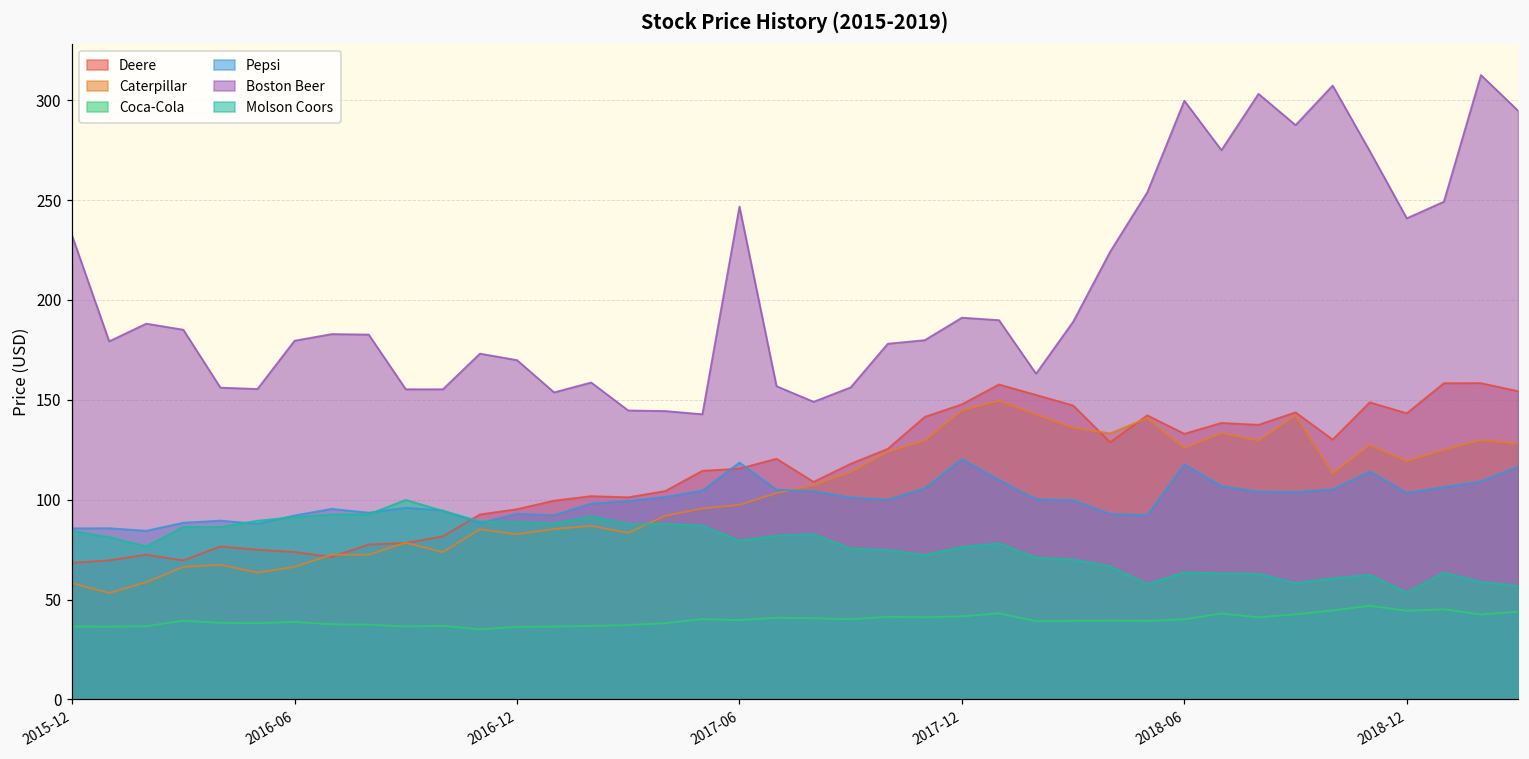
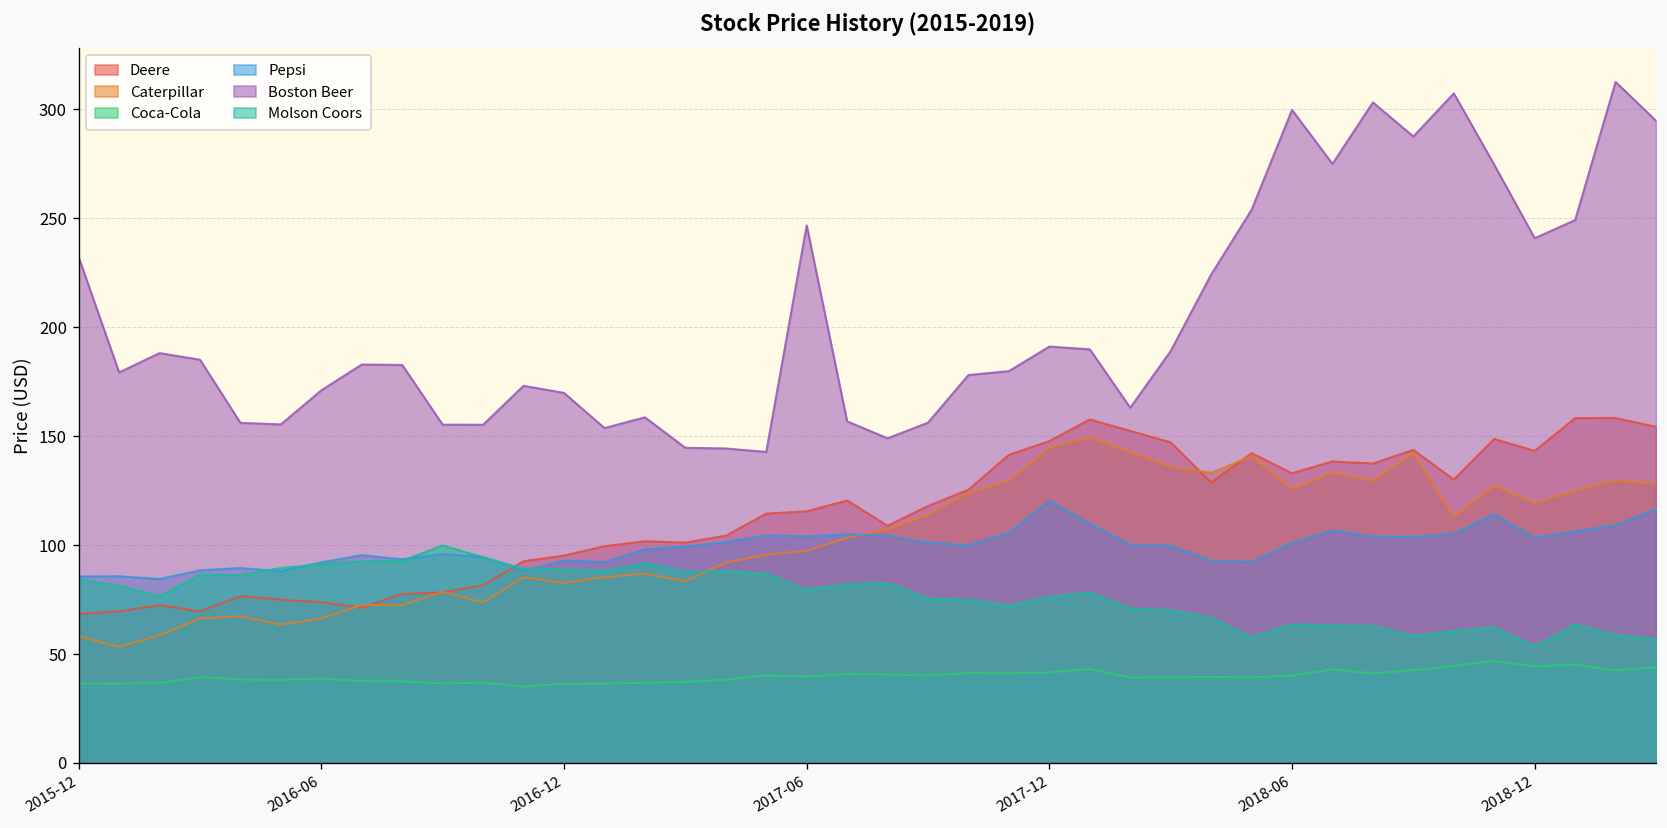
Boston Beer, 2016-06: 180 -> 171
Pepsi, 2017-06: 119 -> 104
Pepsi, 2018-06: 118 -> 101
